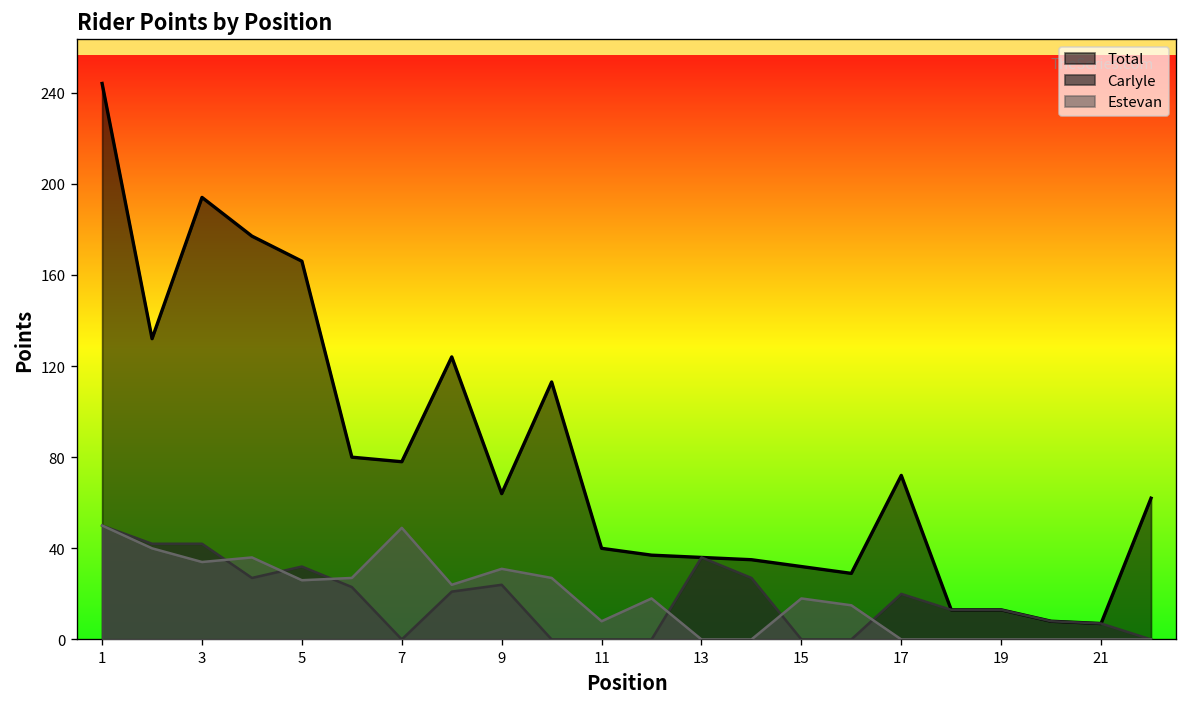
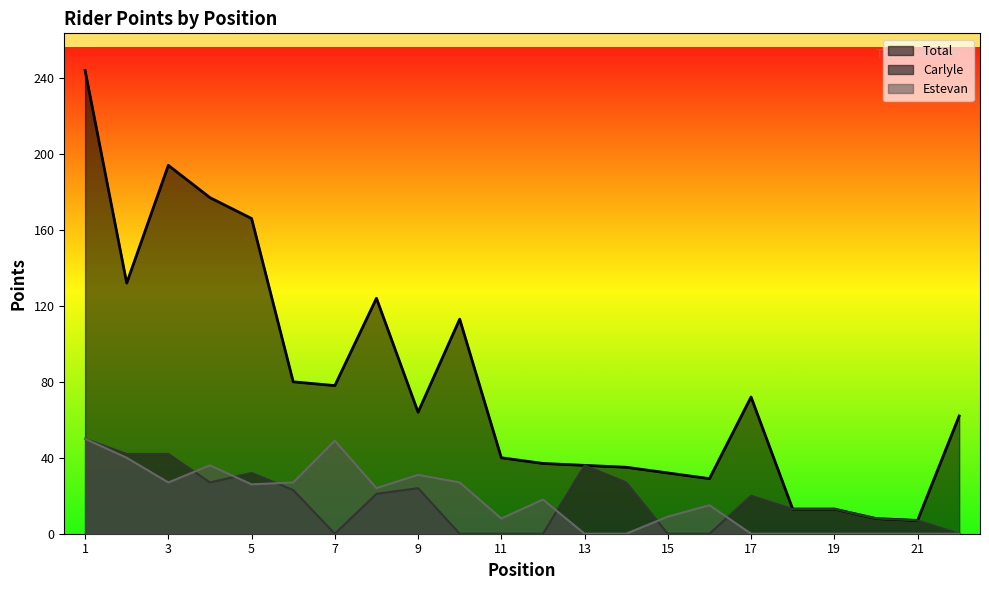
Estevan, 3: 34 -> 27
Estevan, 15: 18 -> 9
